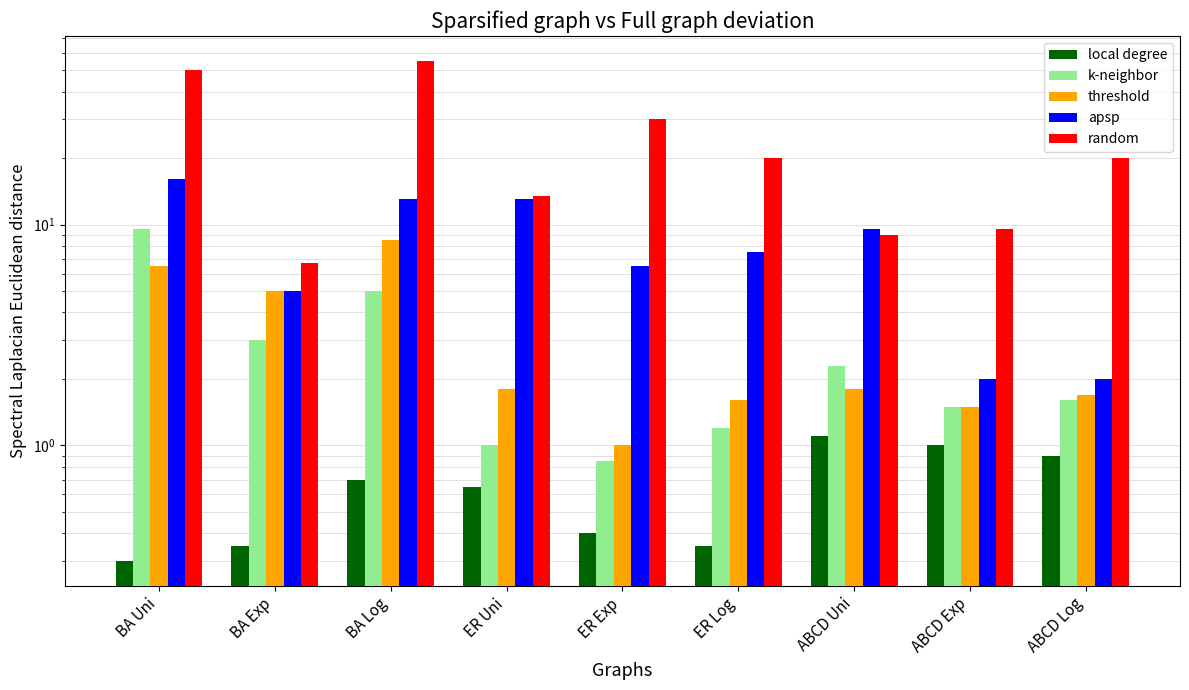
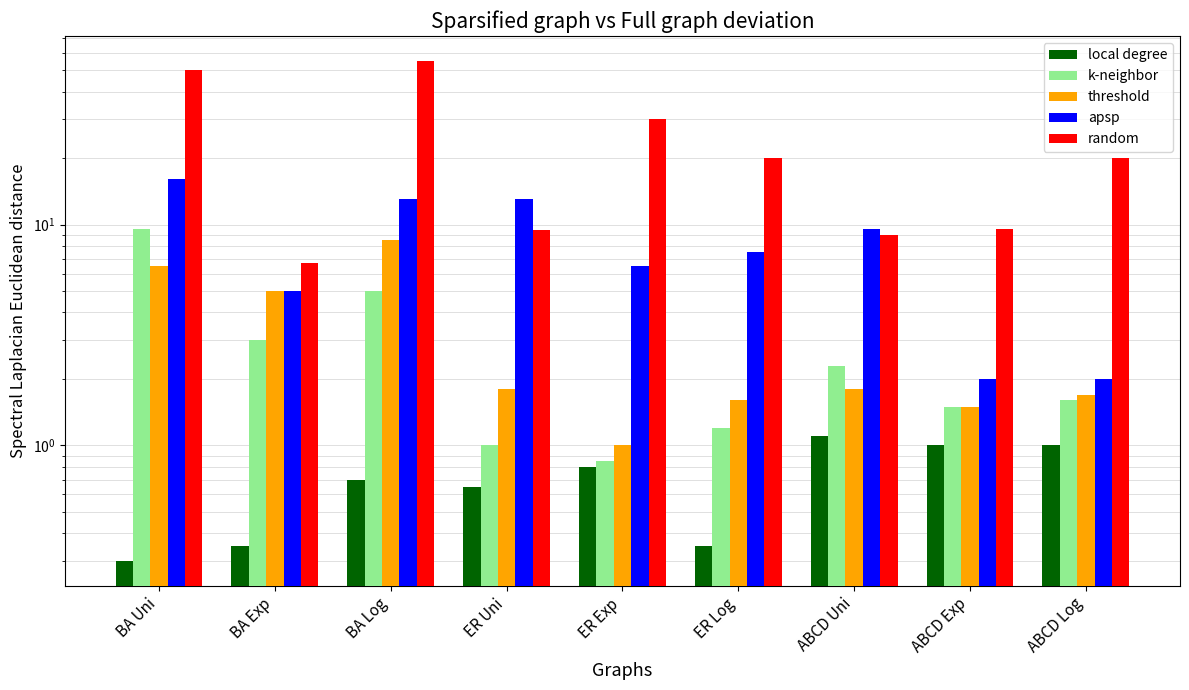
random, ER Uni: 14 -> 9.4
local degree, ER Exp: 0.4 -> 0.8
local degree, ABCD Log: 0.9 -> 1.0
